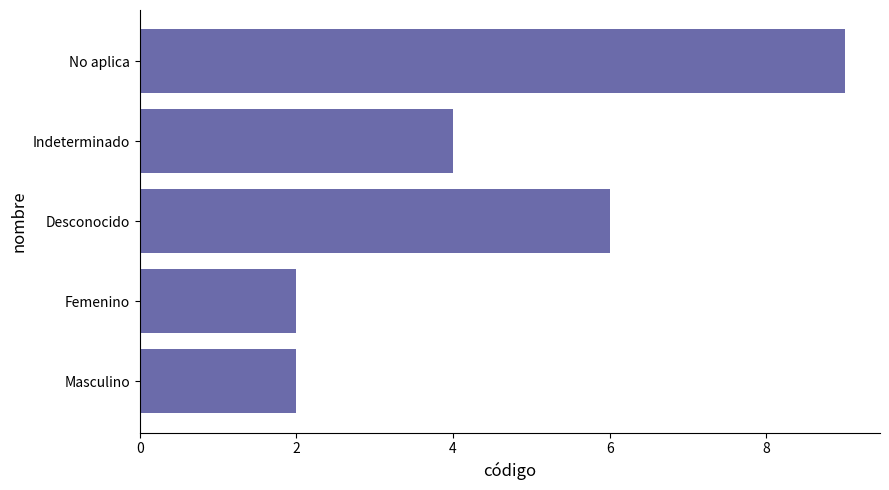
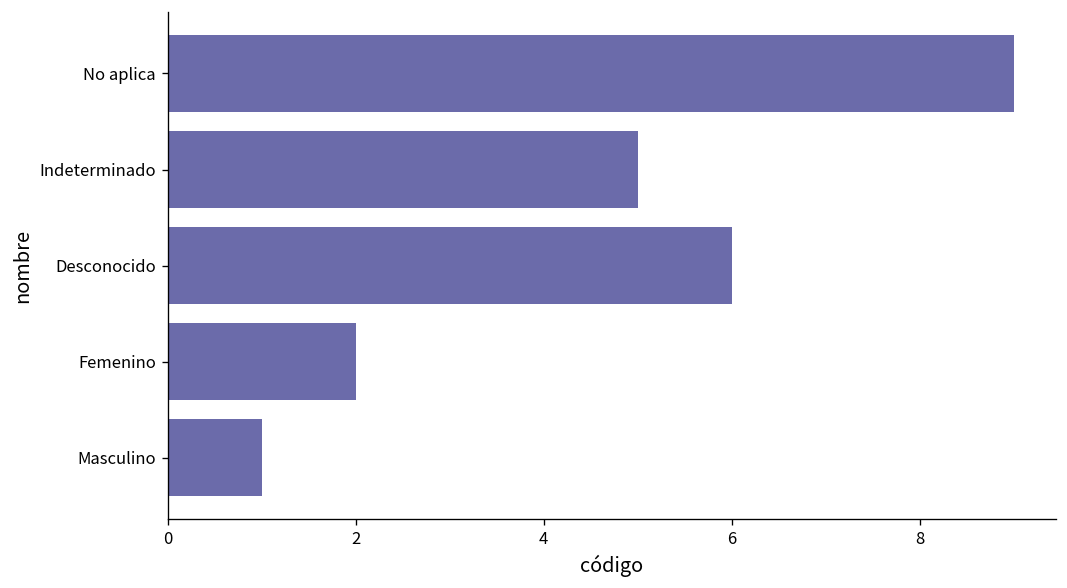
Indeterminado: 4 -> 5
Masculino: 2 -> 1
